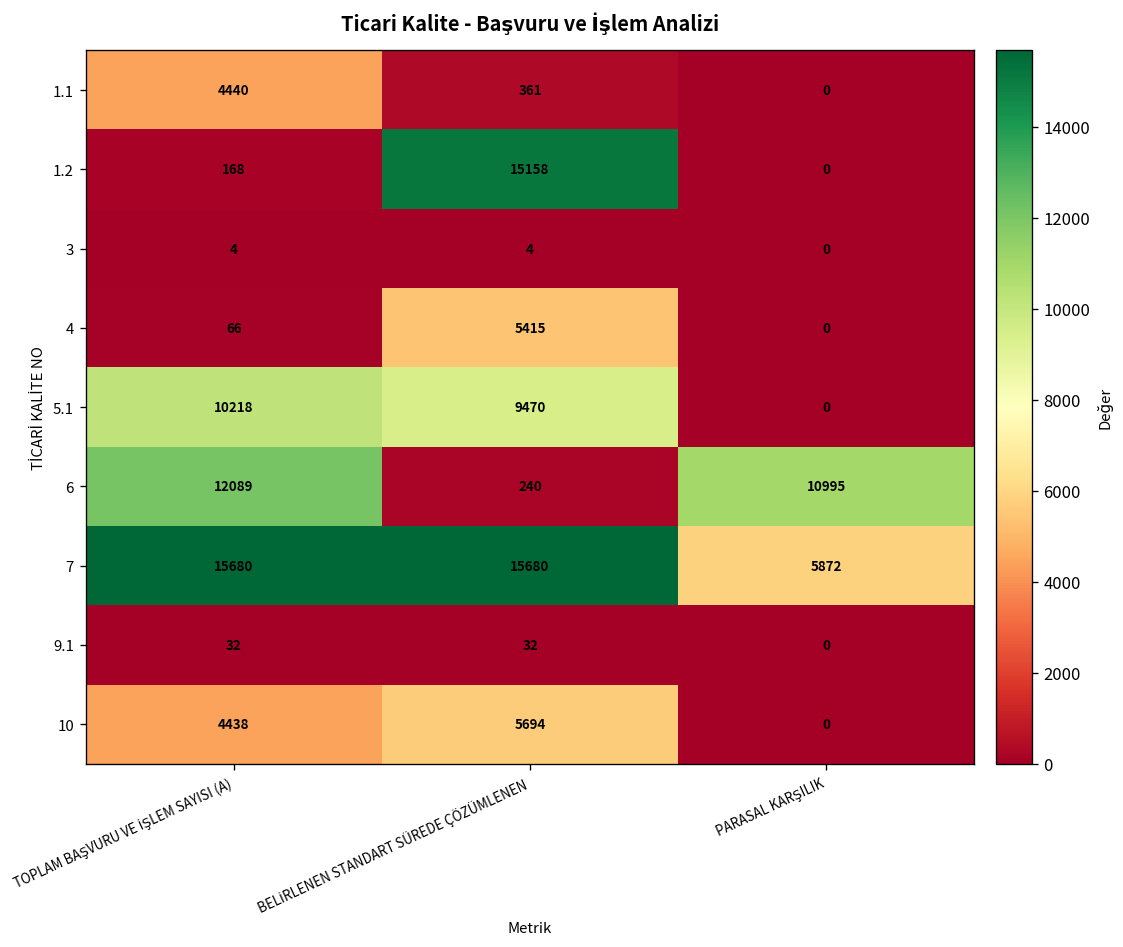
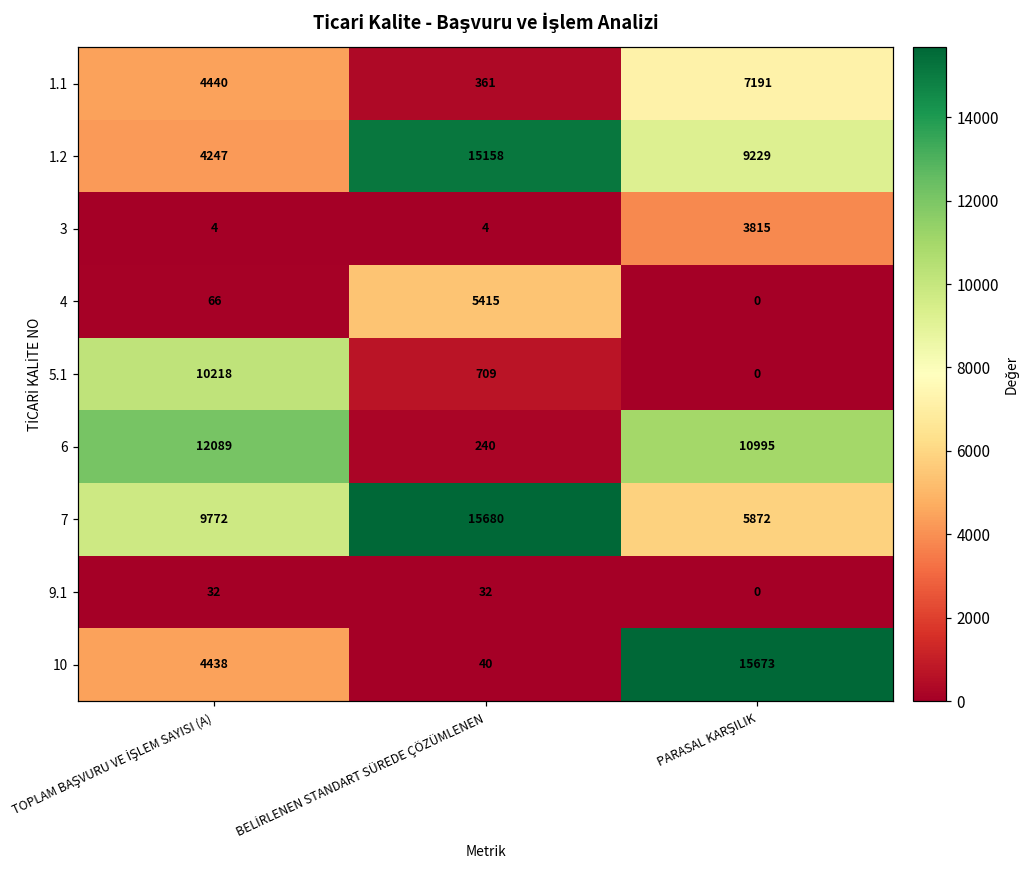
1.1, PARASAL KARŞILIK: 0 -> 7191
1.2, TOPLAM BAŞVURU VE İŞLEM SAYISI (A): 168 -> 4247
1.2, PARASAL KARŞILIK: 0 -> 9229
3, PARASAL KARŞILIK: 0 -> 3815
5.1, BELİRLENEN STANDART SÜREDE ÇÖZÜMLENEN: 9470 -> 709
7, TOPLAM BAŞVURU VE İŞLEM SAYISI (A): 15680 -> 9772
10, BELİRLENEN STANDART SÜREDE ÇÖZÜMLENEN: 5694 -> 40
10, PARASAL KARŞILIK: 0 -> 15673
